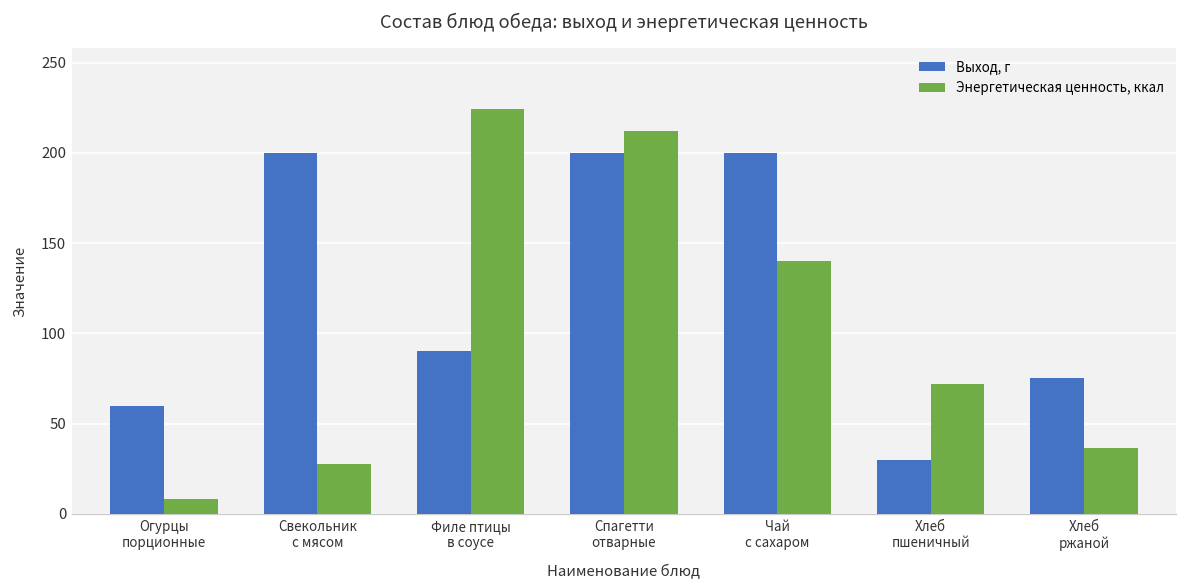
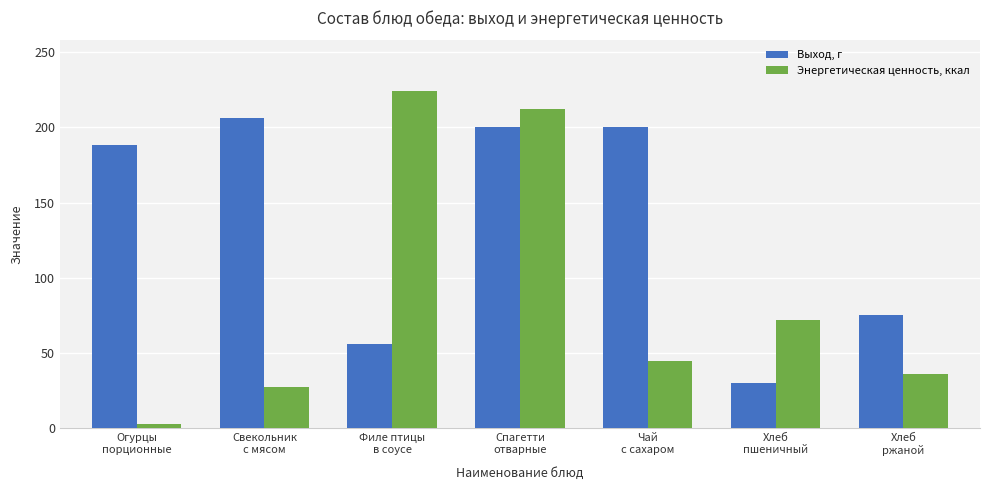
Выход, г, Огурцы порционные: 60 -> 188
Энергетическая ценность, ккал, Огурцы порционные: 8 -> 3
Выход, г, Свекольник с мясом: 200 -> 206
Выход, г, Филе птицы в соусе: 90 -> 56
Энергетическая ценность, ккал, Чай с сахаром: 140 -> 45
